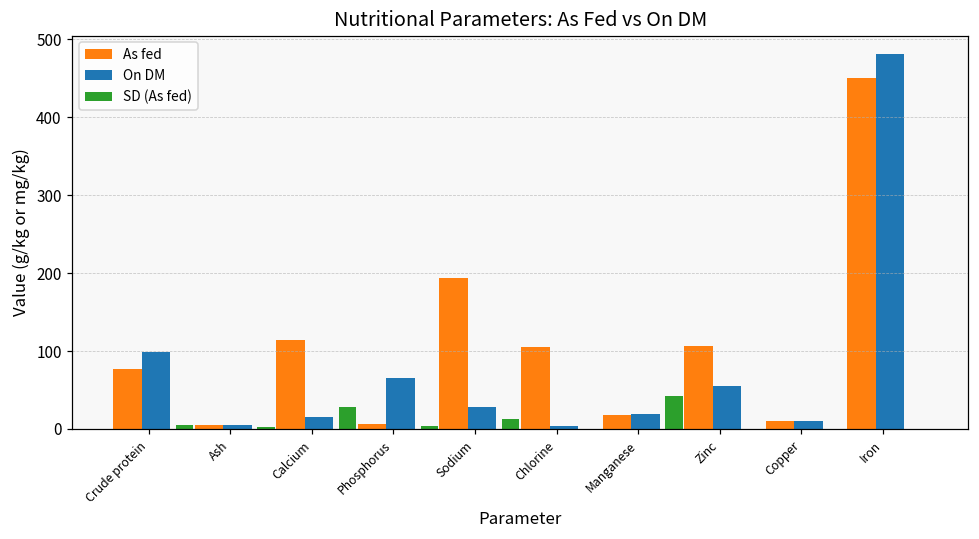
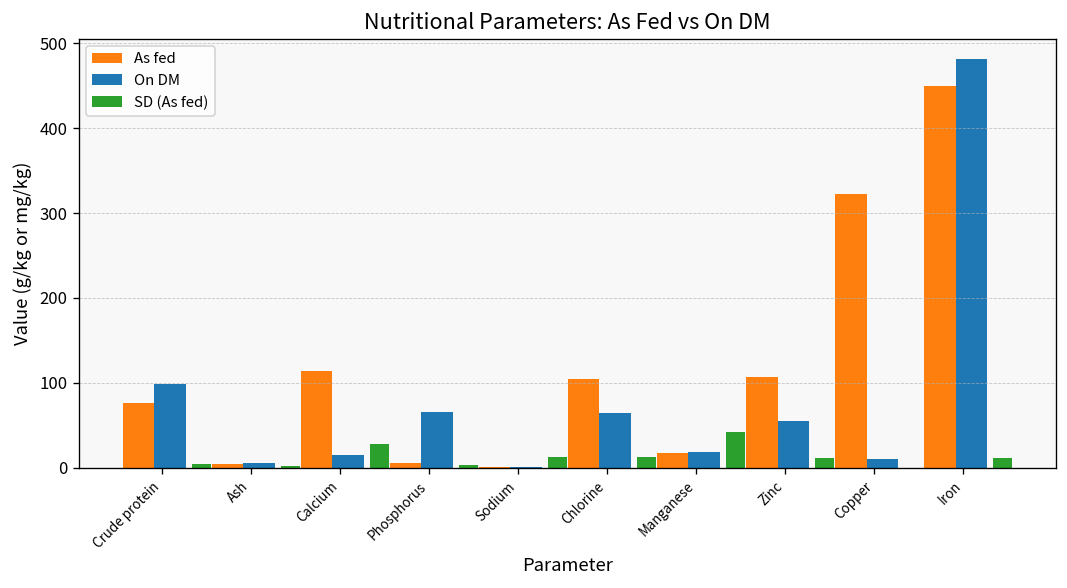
As fed, Sodium: 190 -> 0
On DM, Sodium: 30 -> 0
On DM, Chlorine: 0 -> 60
SD (As fed), Chlorine: 0 -> 10
SD (As fed), Zinc: 0 -> 10
As fed, Copper: 10 -> 320
SD (As fed), Iron: 0 -> 10
